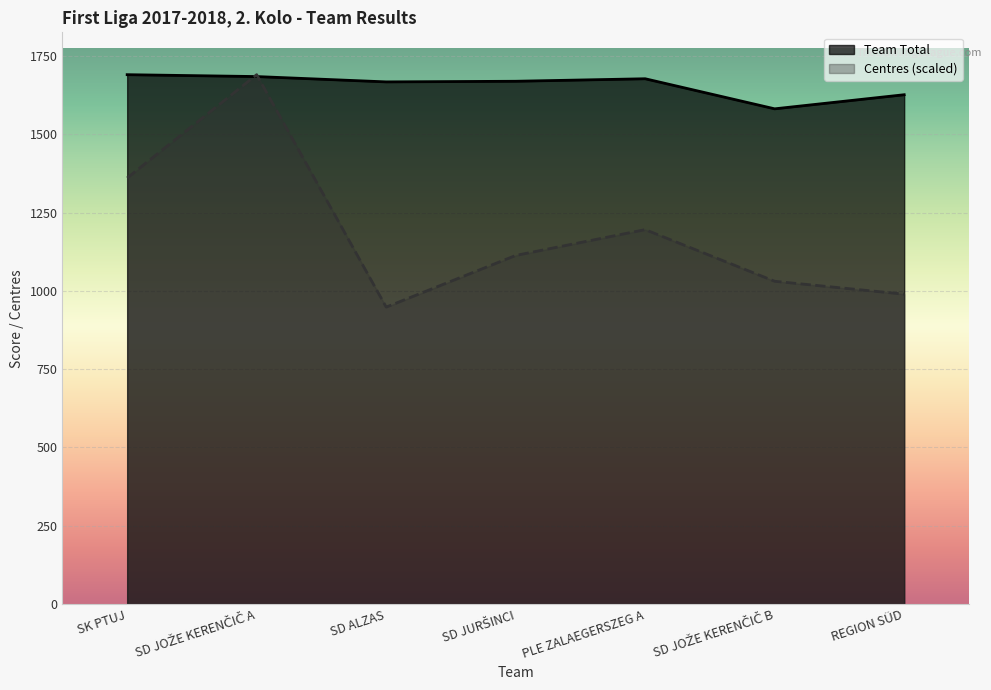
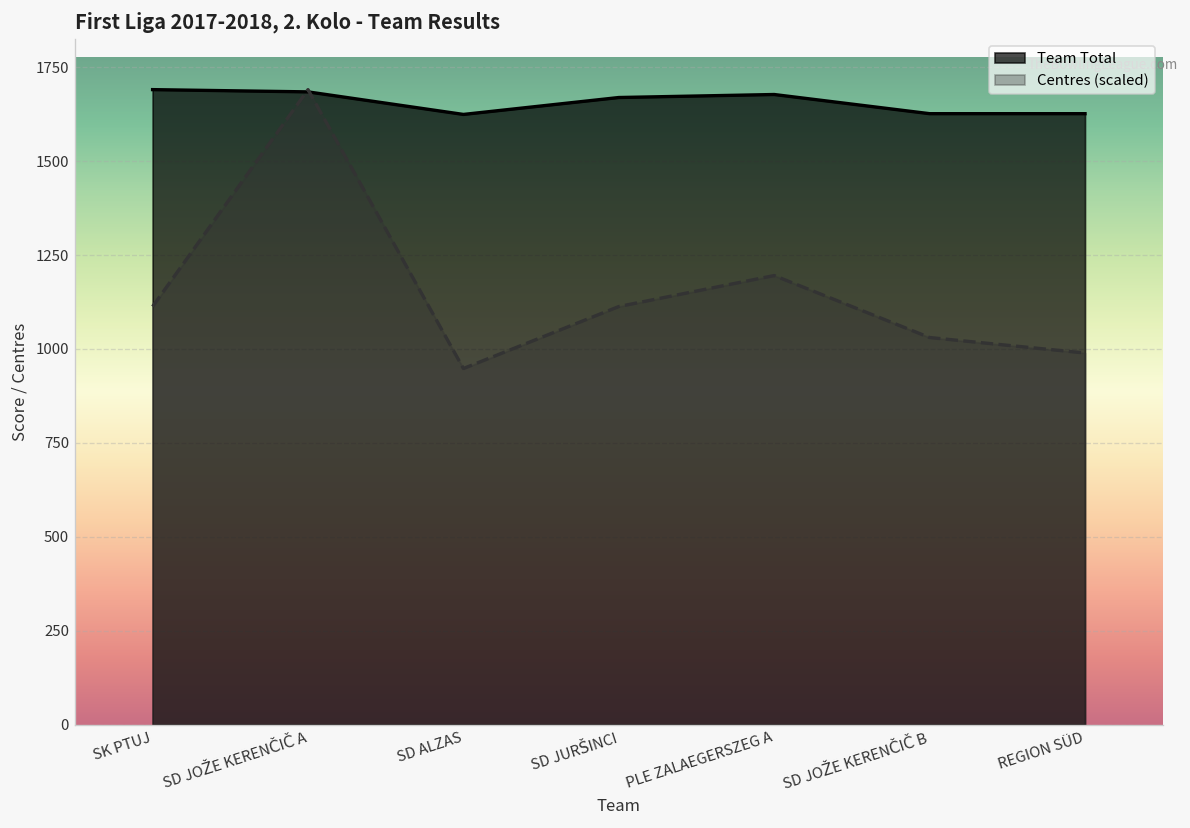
Centres (scaled), SK PTUJ: 1360 -> 1110
Team Total, SD ALZAS: 1670 -> 1620
Team Total, SD JOŽE KERENČIČ B: 1580 -> 1630
